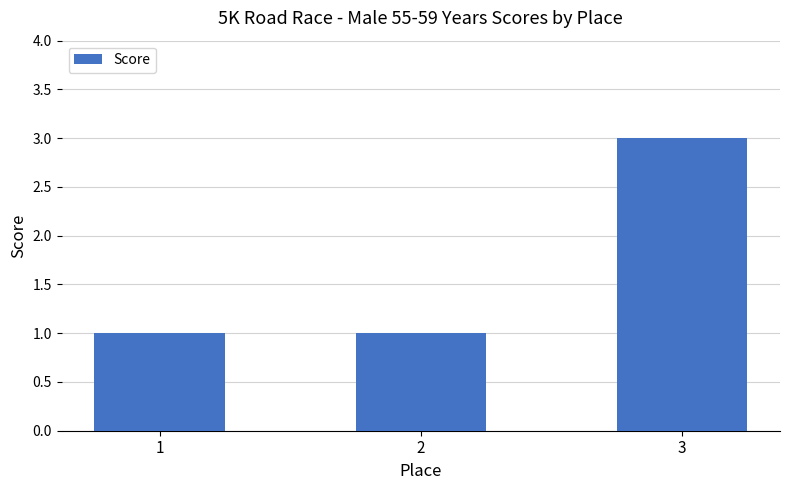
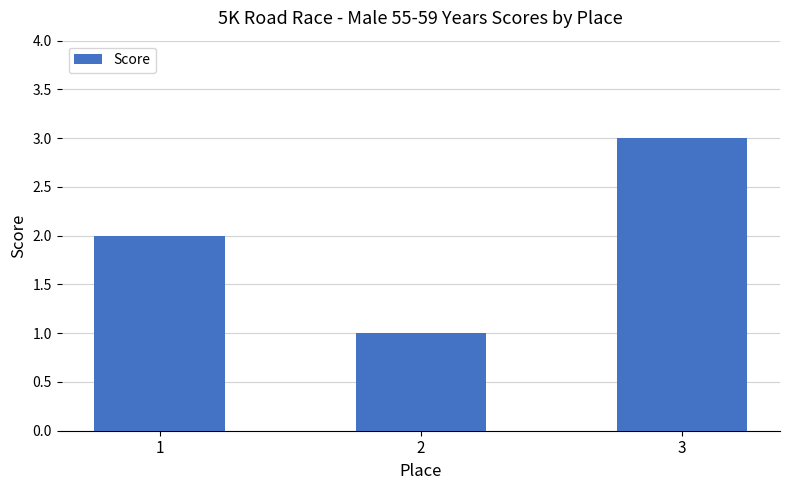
1: 1 -> 2
